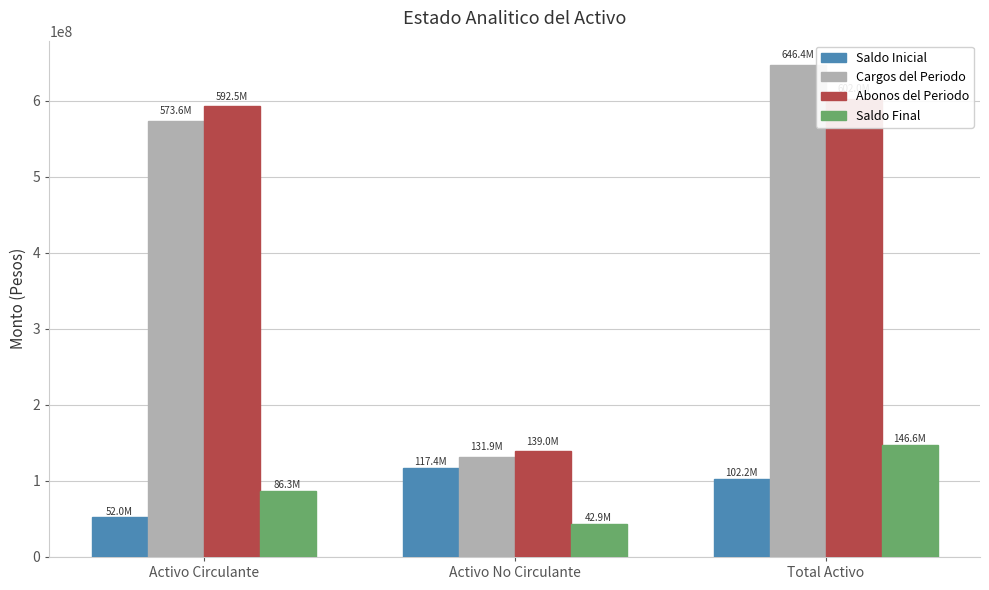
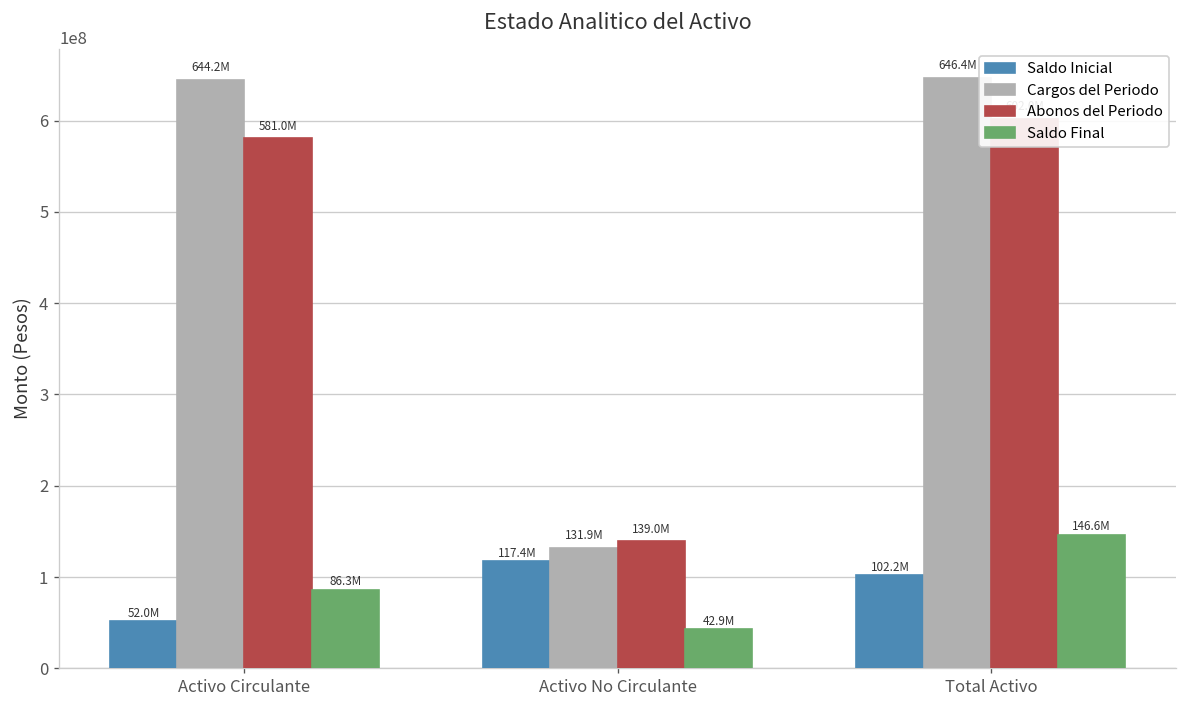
Cargos del Periodo, Activo Circulante: 573.6M -> 644.2M
Abonos del Periodo, Activo Circulante: 592.5M -> 581.0M
